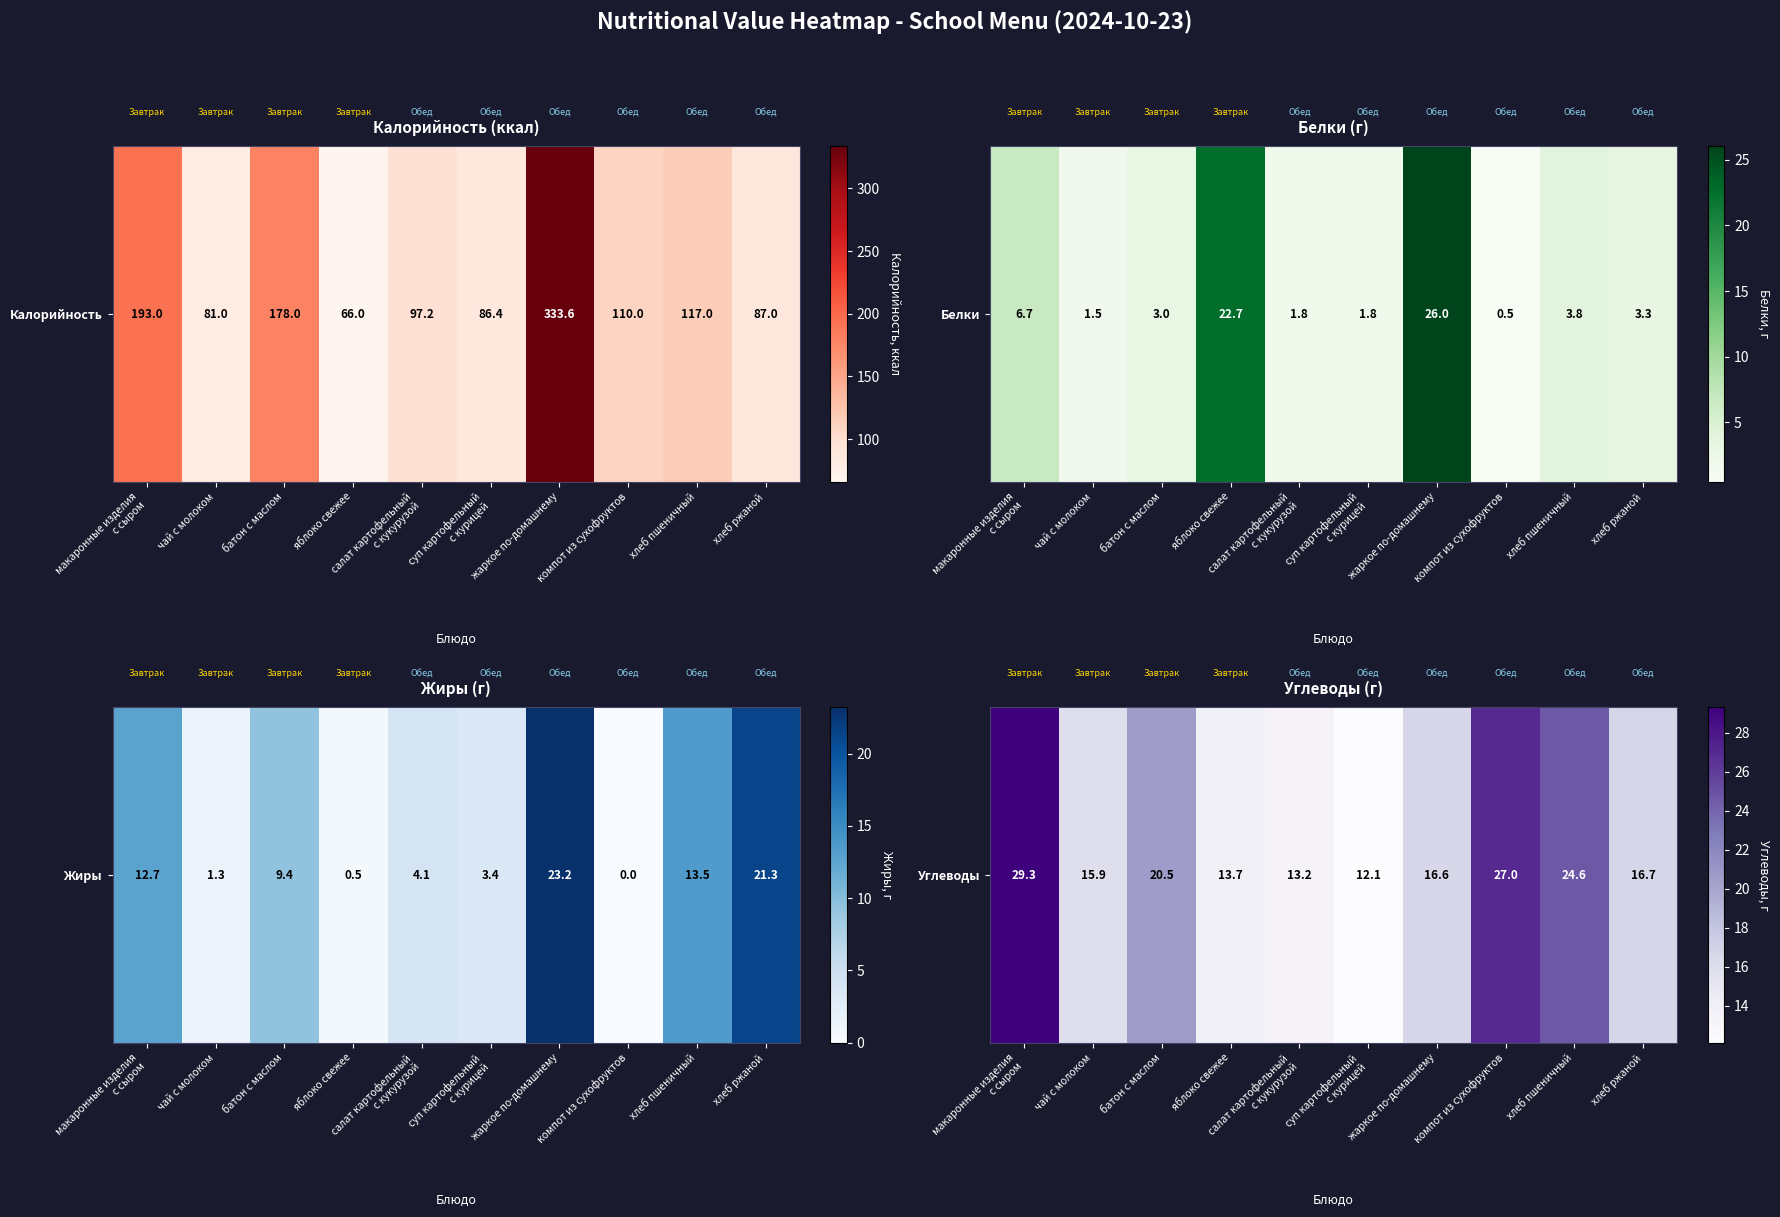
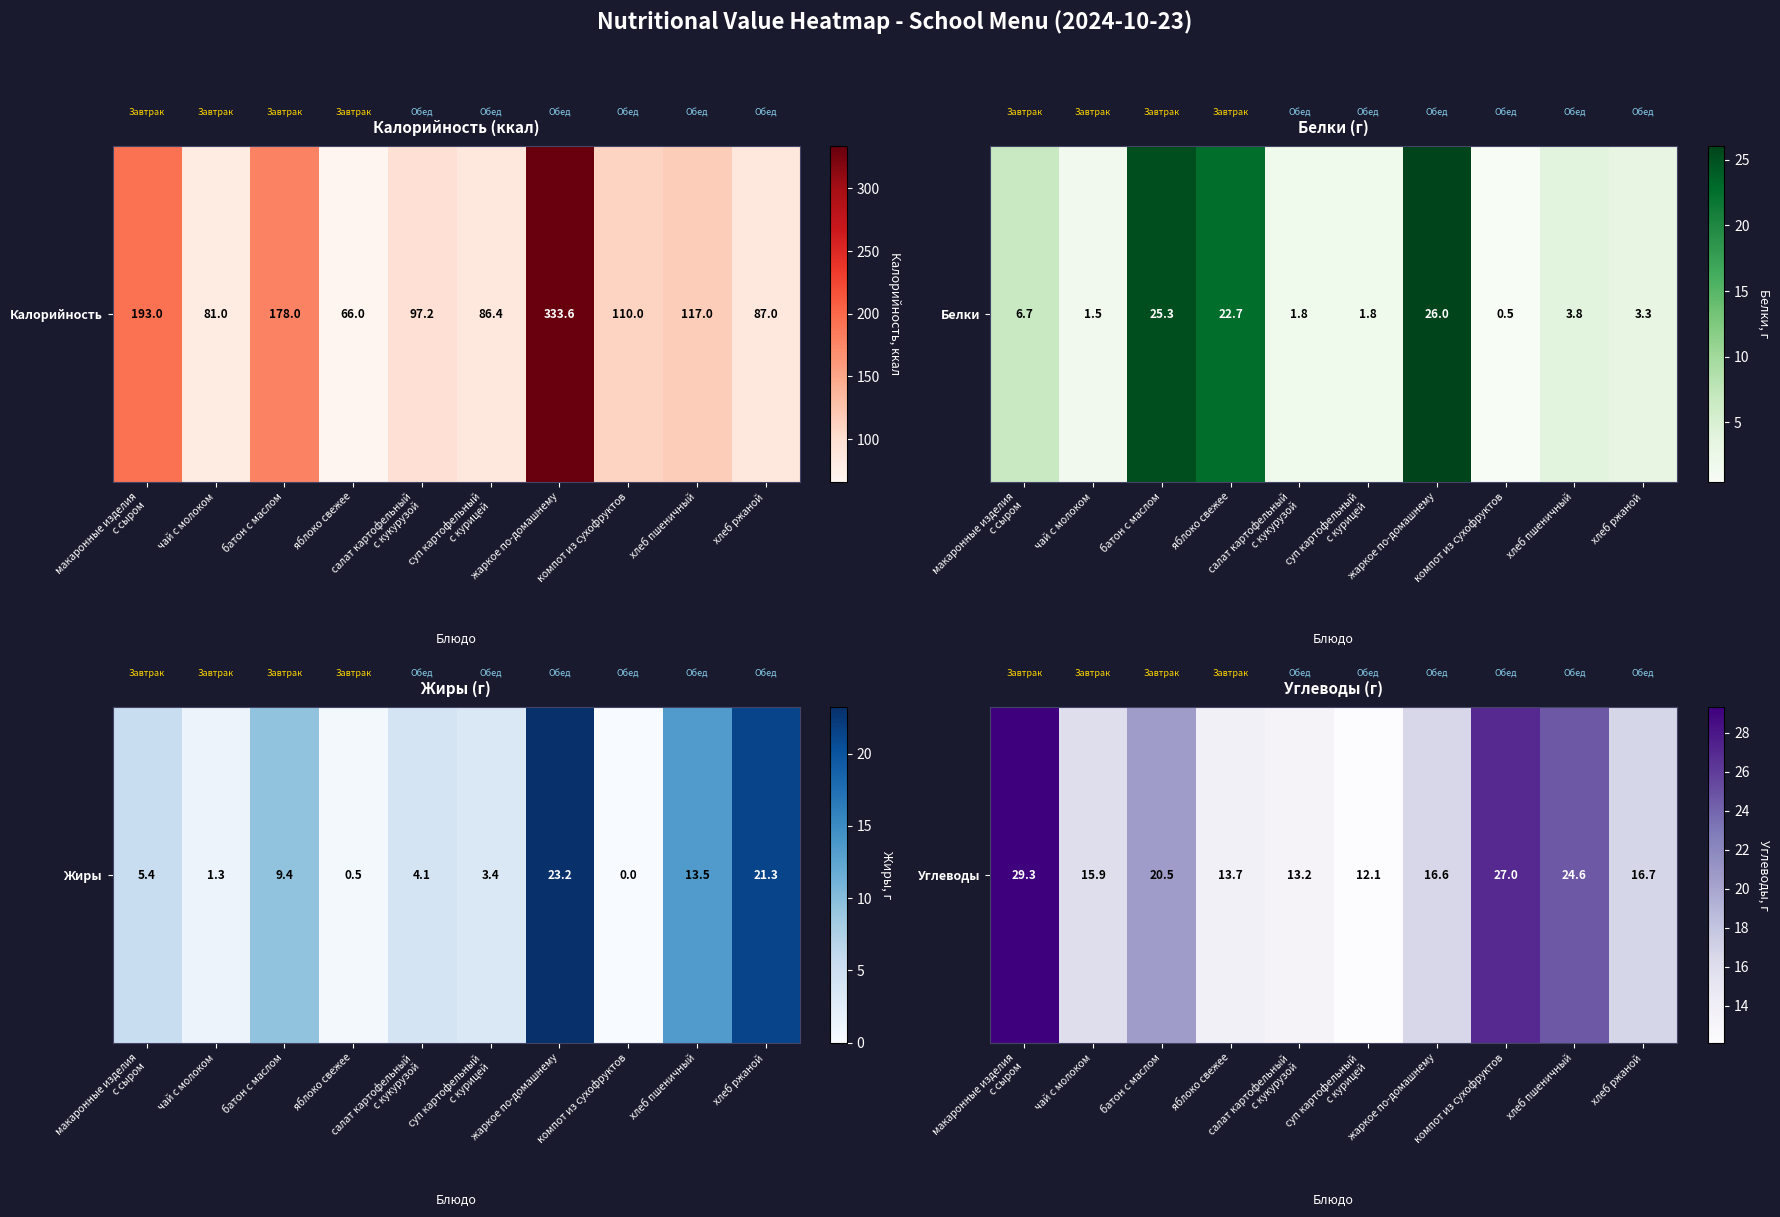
Белки (г), Белки, батон с маслом: 3.0 -> 25.3
Жиры (г), Жиры, макаронные изделия с сыром: 12.7 -> 5.4
